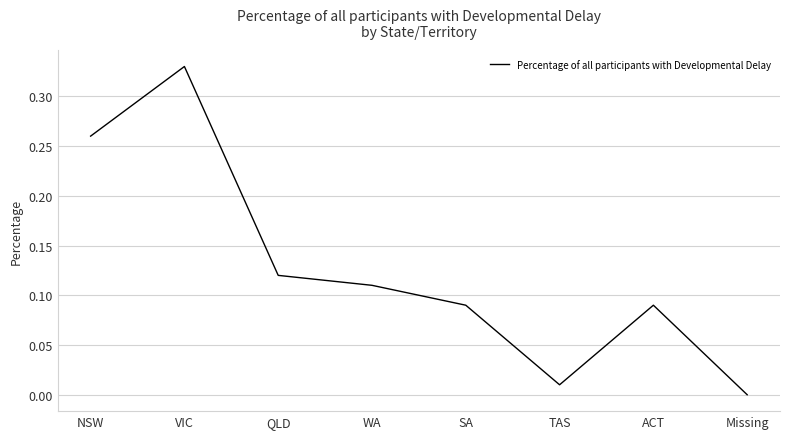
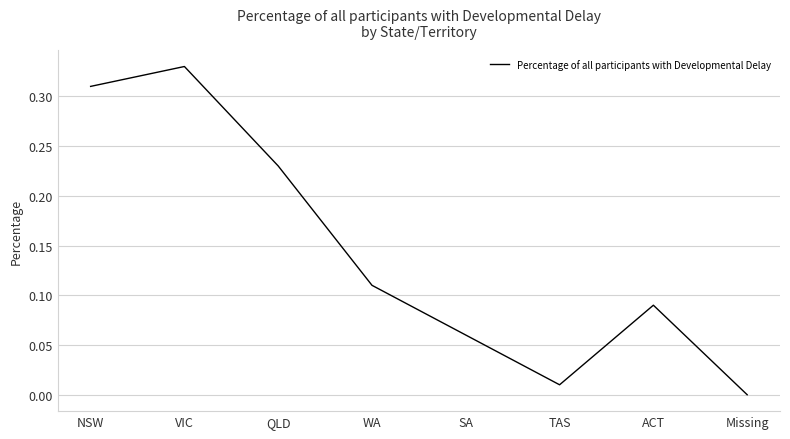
NSW: 0.26 -> 0.31
QLD: 0.12 -> 0.23
SA: 0.09 -> 0.06
